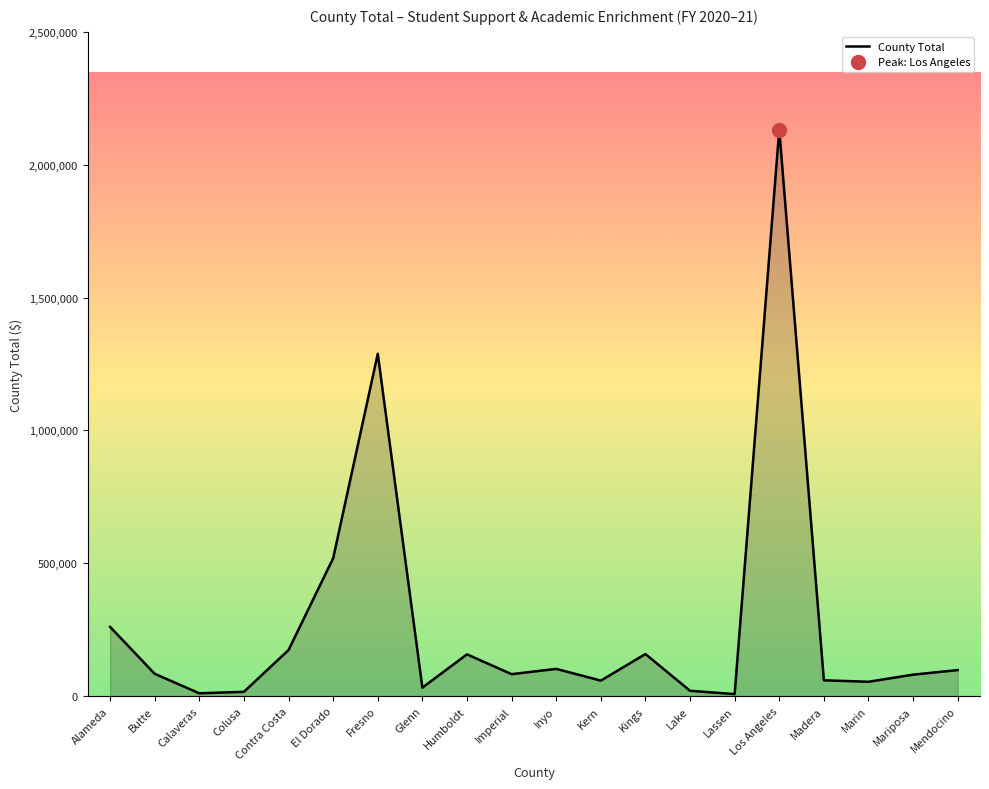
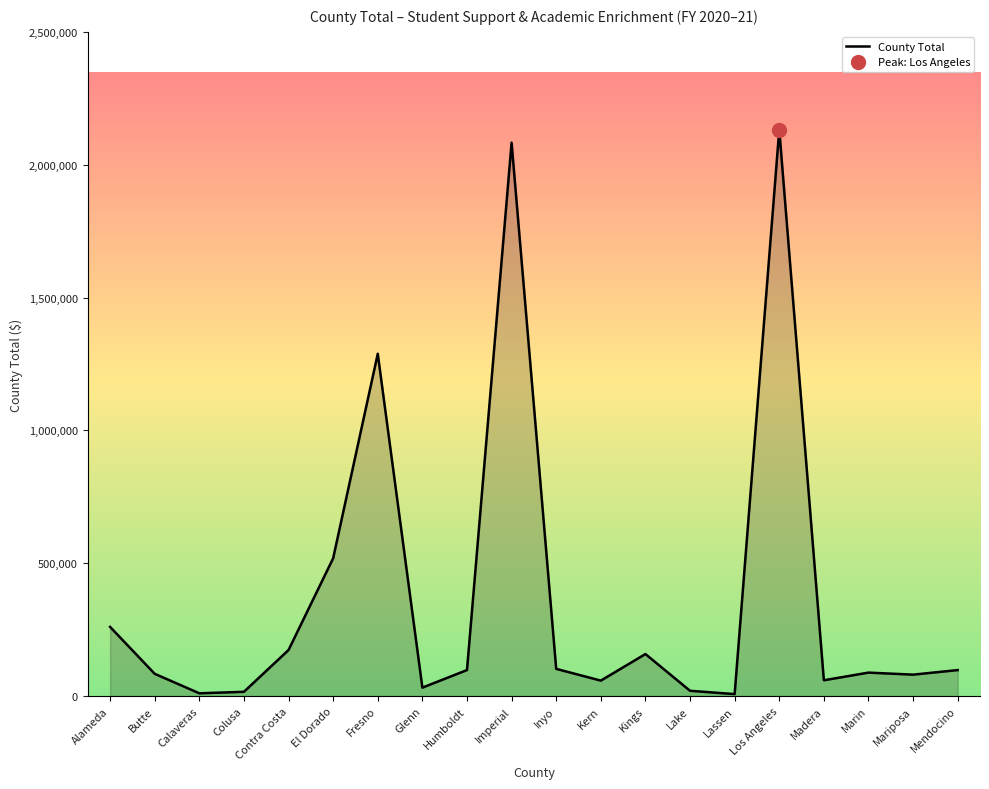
County Total, Humboldt: 160,000 -> 100,000
County Total, Imperial: 80,000 -> 2,080,000
County Total, Marin: 50,000 -> 90,000
